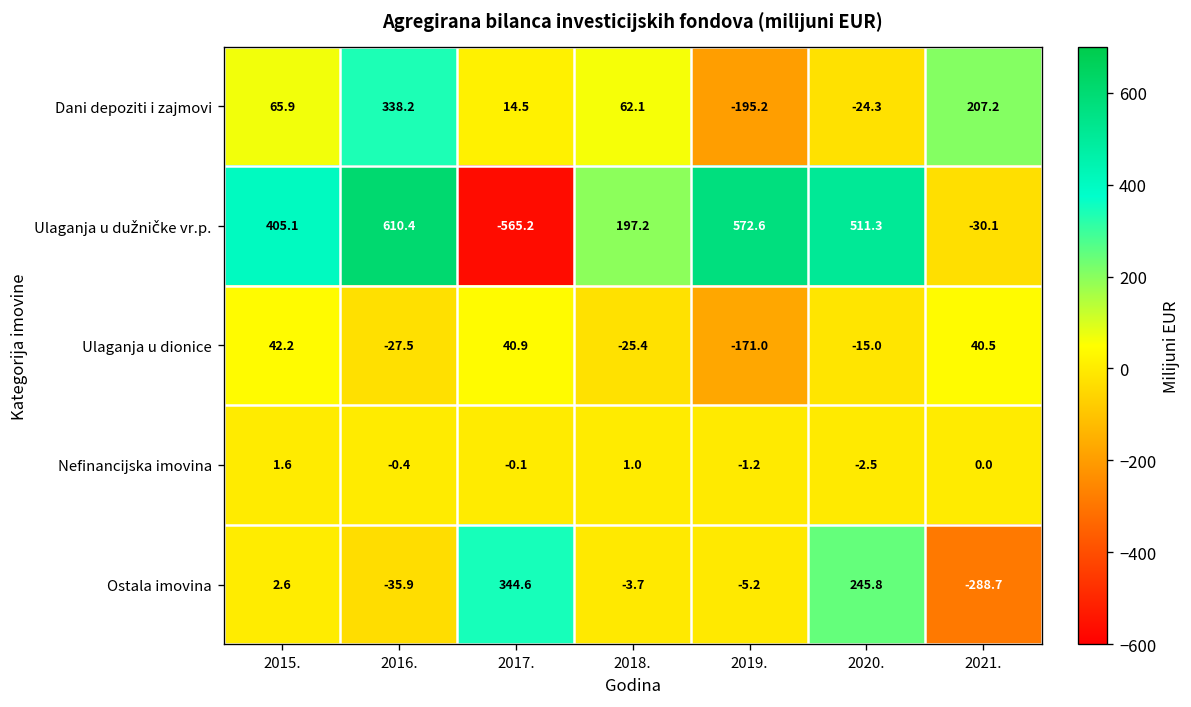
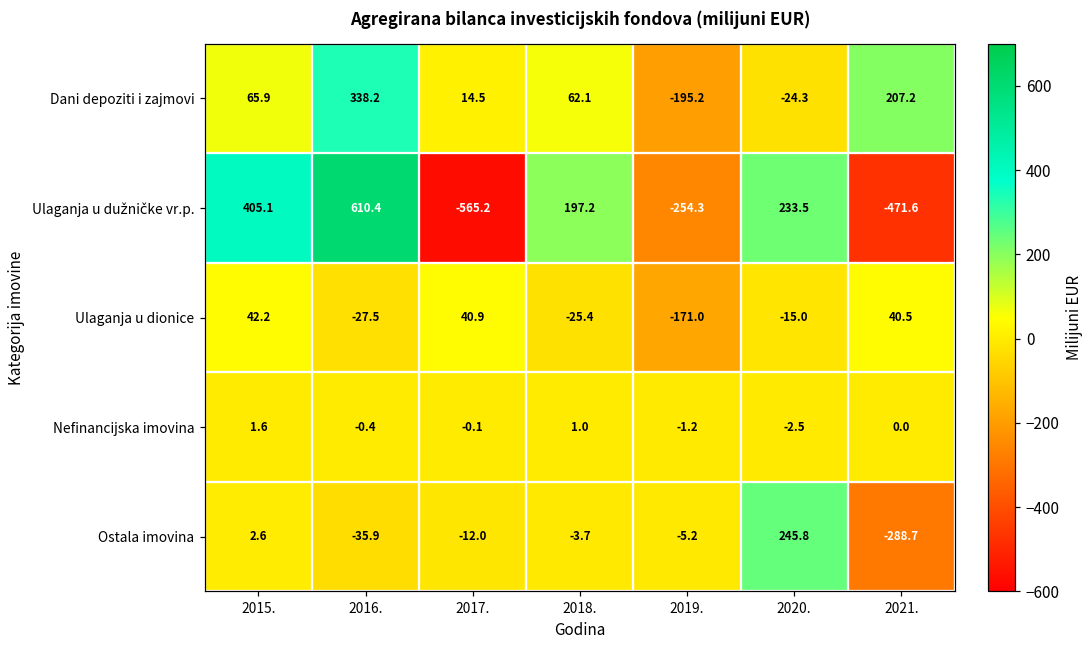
Ulaganja u dužničke vr.p., 2019.: 572.6 -> -254.3
Ulaganja u dužničke vr.p., 2020.: 511.3 -> 233.5
Ulaganja u dužničke vr.p., 2021.: -30.1 -> -471.6
Ostala imovina, 2017.: 344.6 -> -12.0
